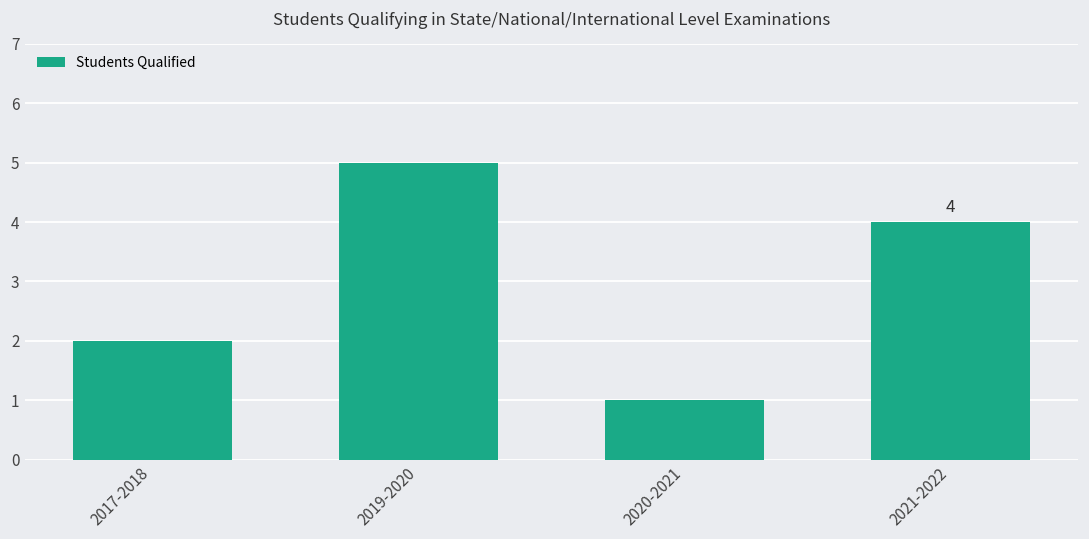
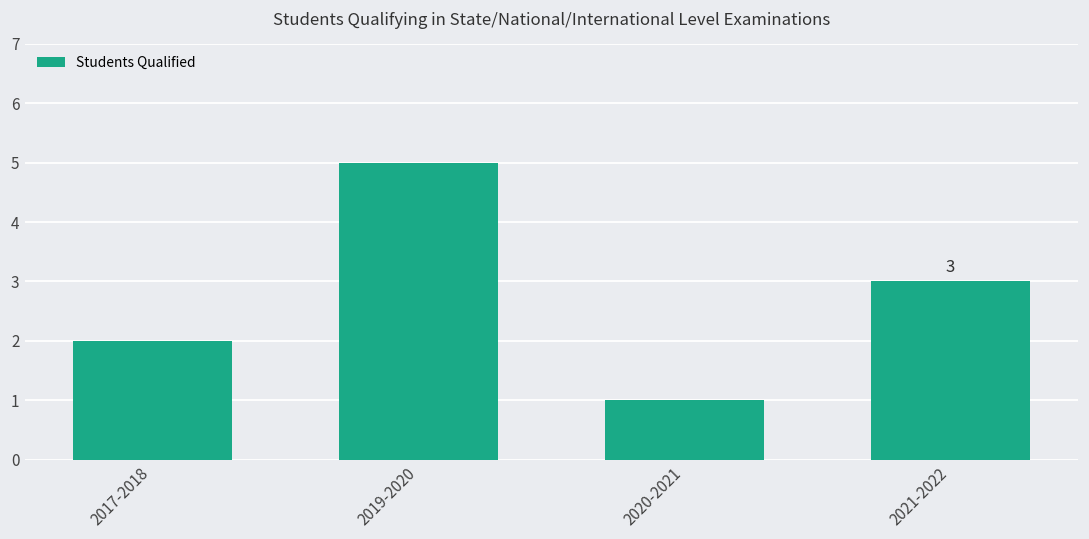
2021-2022: 4 -> 3
